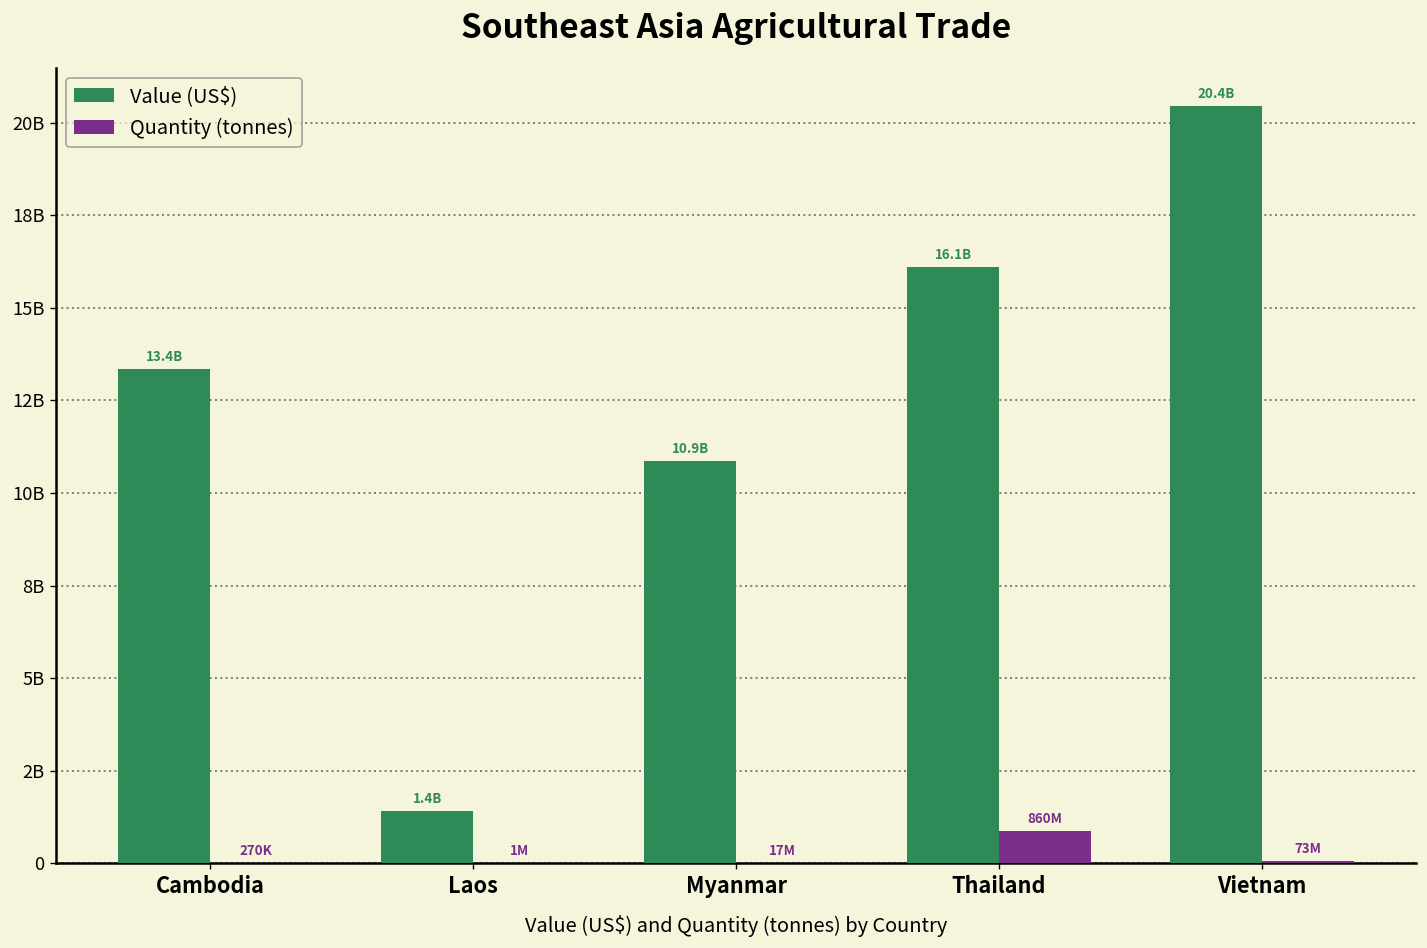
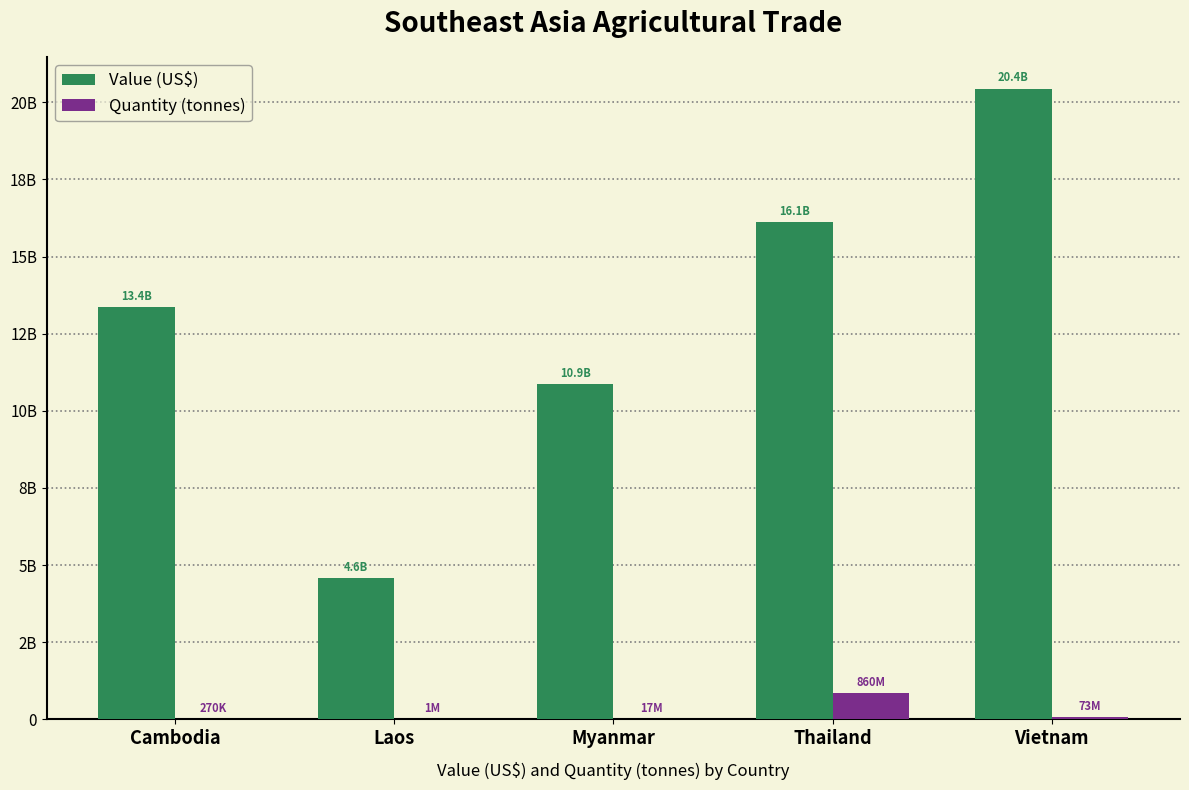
Value (US$), Laos: 1.4B -> 4.6B
